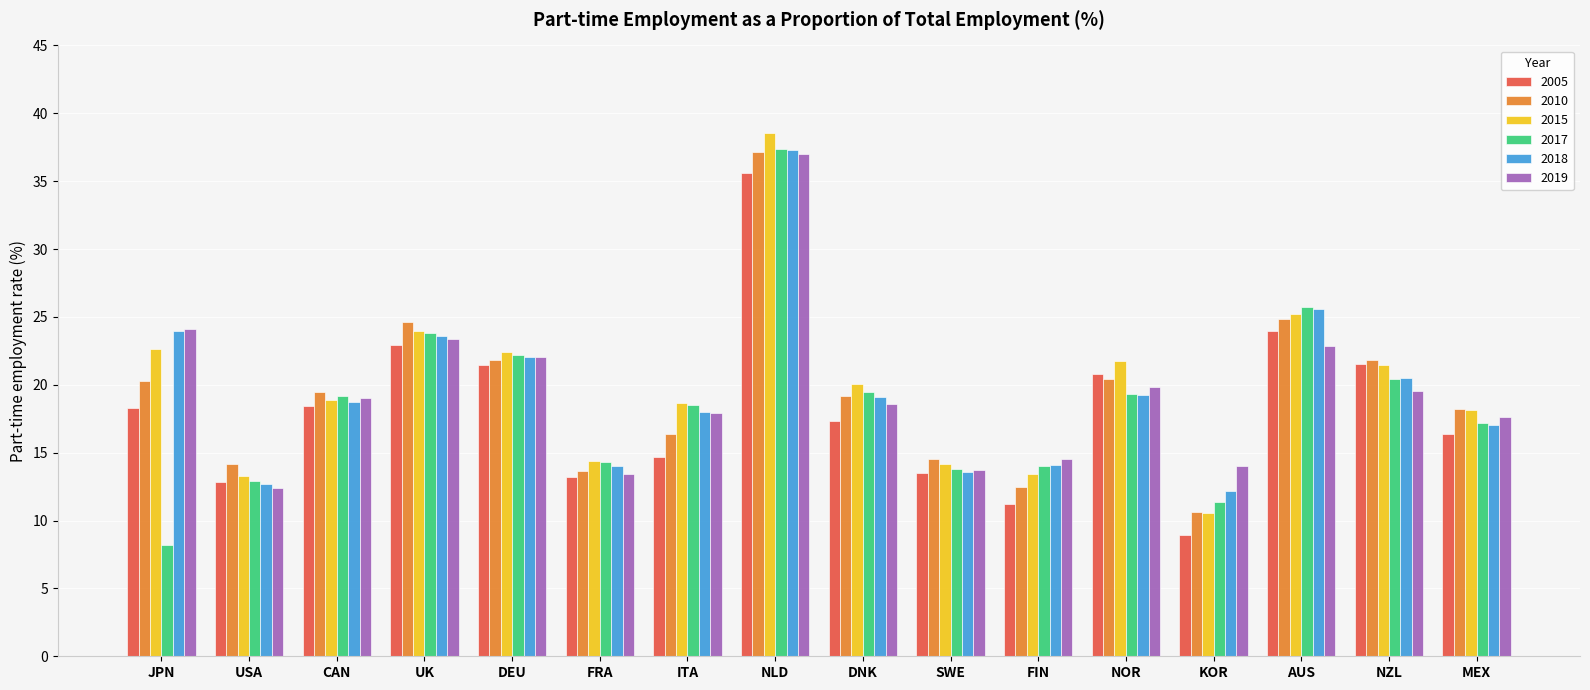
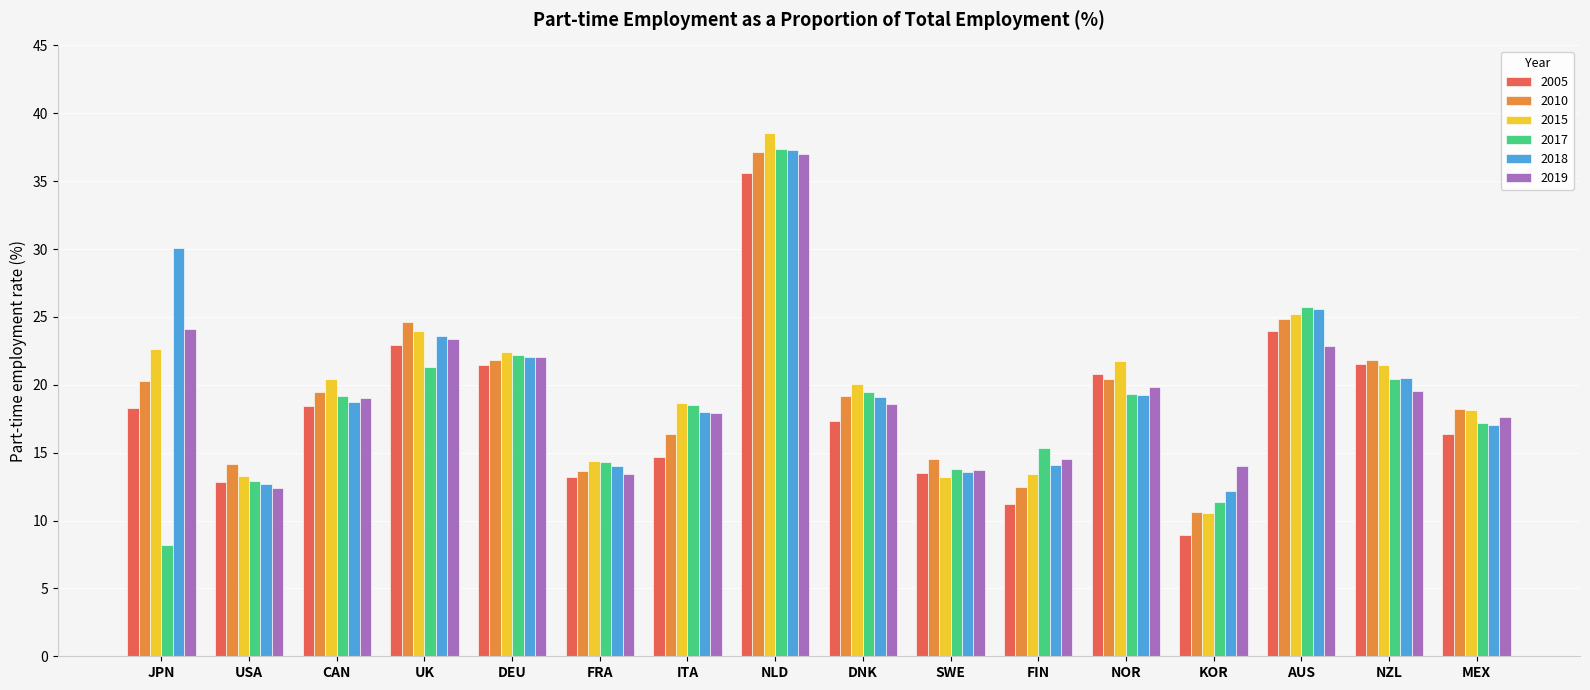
2018, JPN: 23.9 -> 30.1
2015, CAN: 18.9 -> 20.5
2017, UK: 23.8 -> 21.3
2015, SWE: 14.1 -> 13.2
2017, FIN: 14.0 -> 15.4
